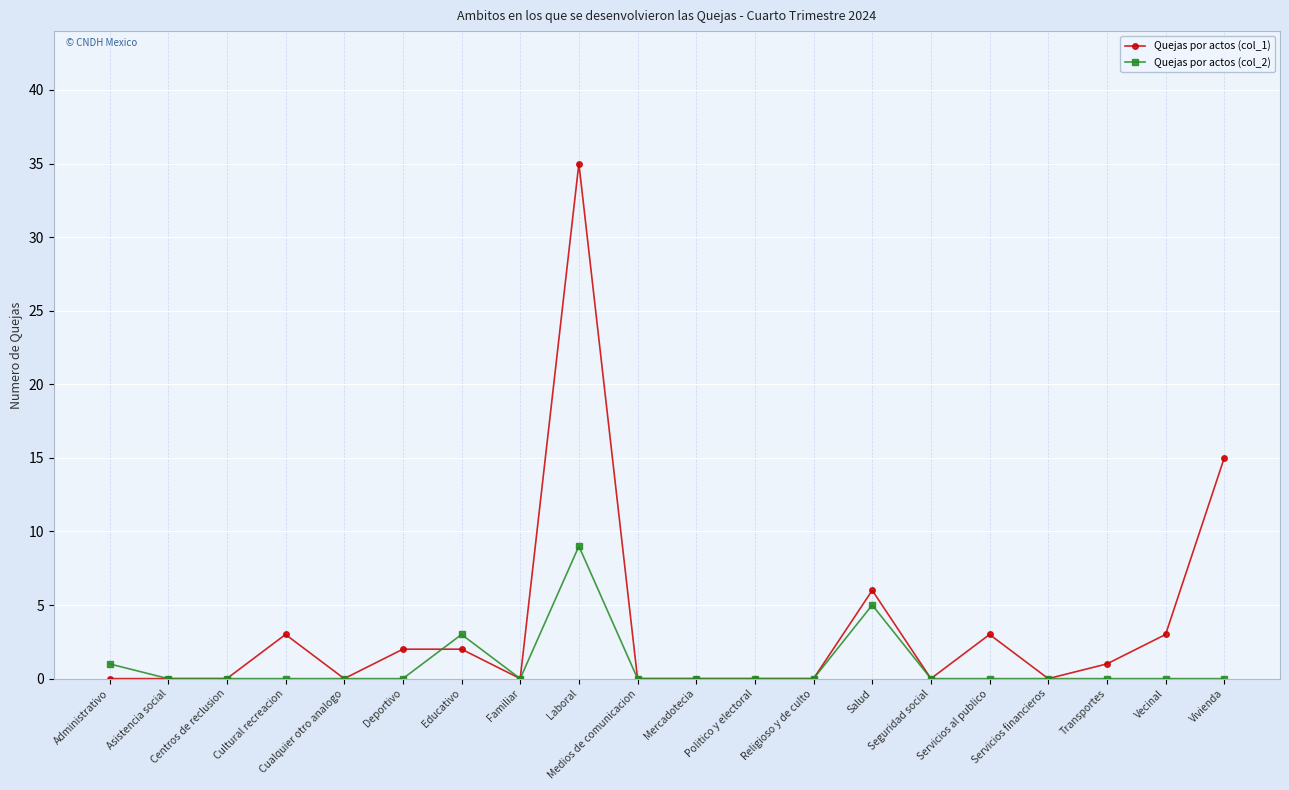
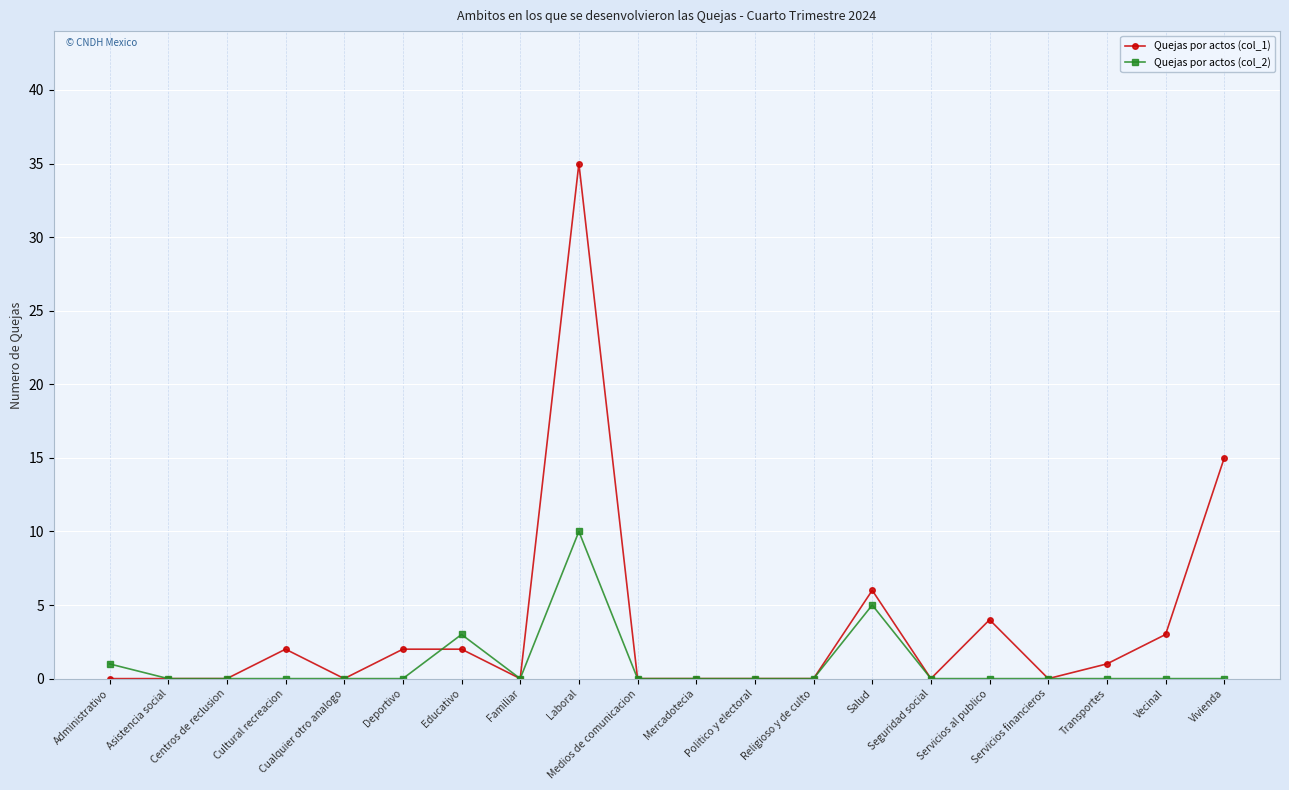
Quejas por actos (col_1), Cultural recreacion: 3 -> 2
Quejas por actos (col_2), Laboral: 9 -> 10
Quejas por actos (col_1), Servicios al publico: 3 -> 4
